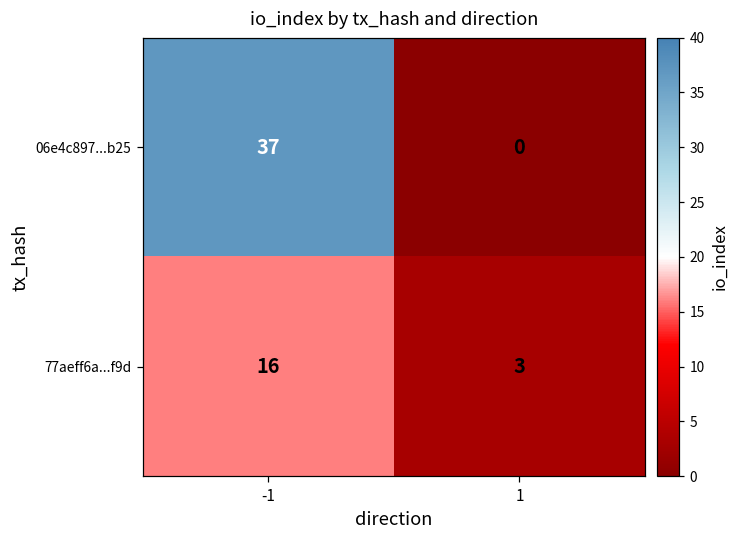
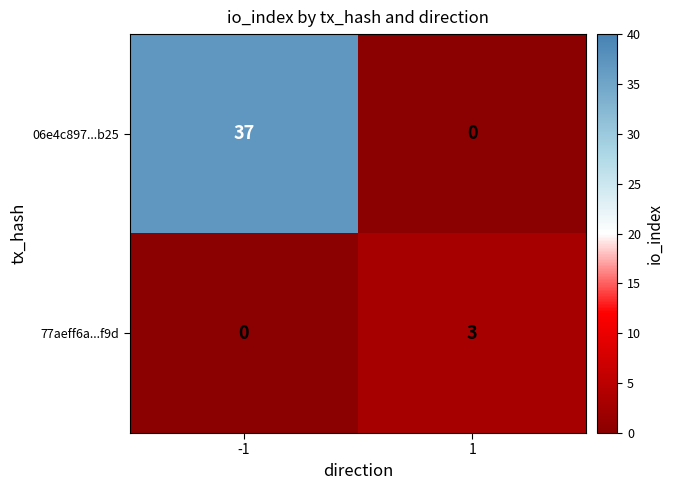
77aeff6a...f9d, -1: 16 -> 0
